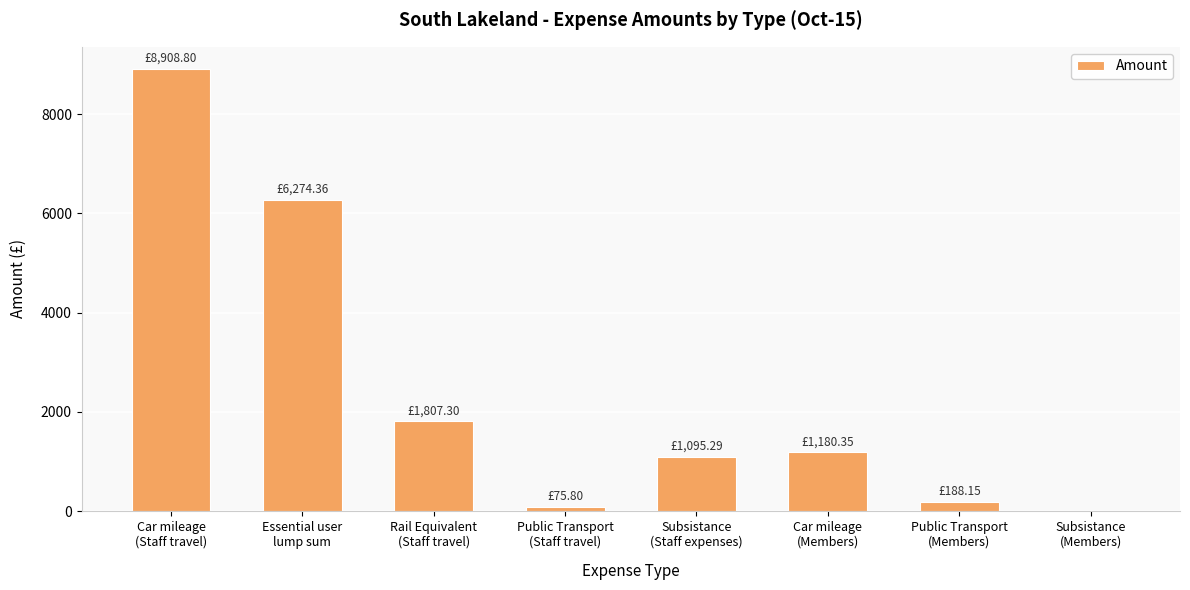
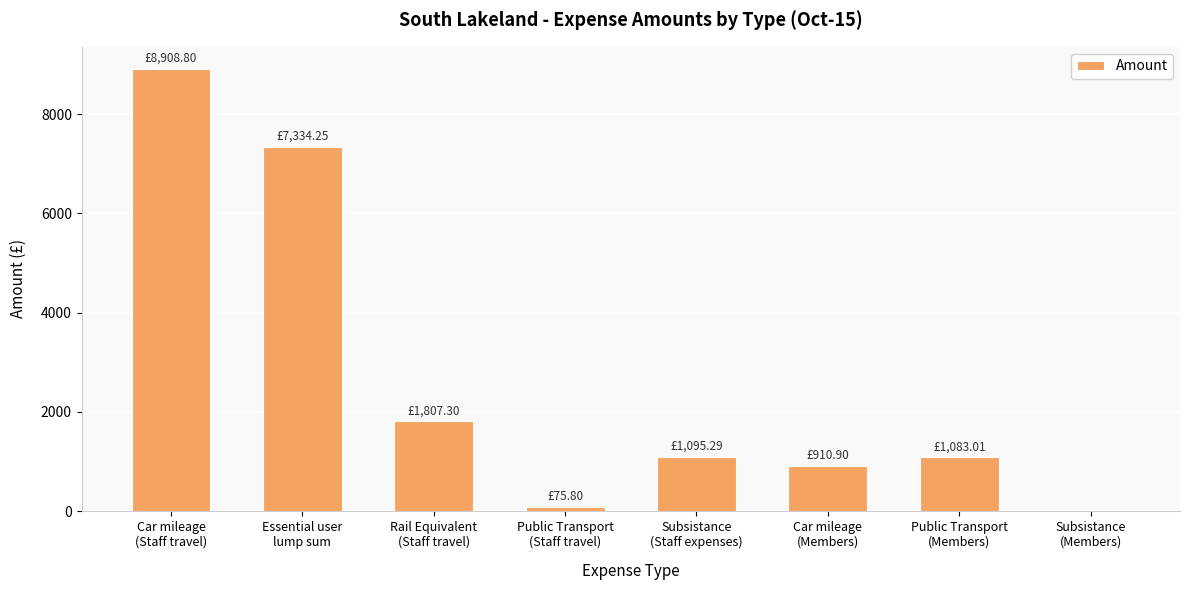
Essential user lump sum: £6,274.36 -> £7,334.25
Car mileage (Members): £1,180.35 -> £910.90
Public Transport (Members): £188.15 -> £1,083.01
